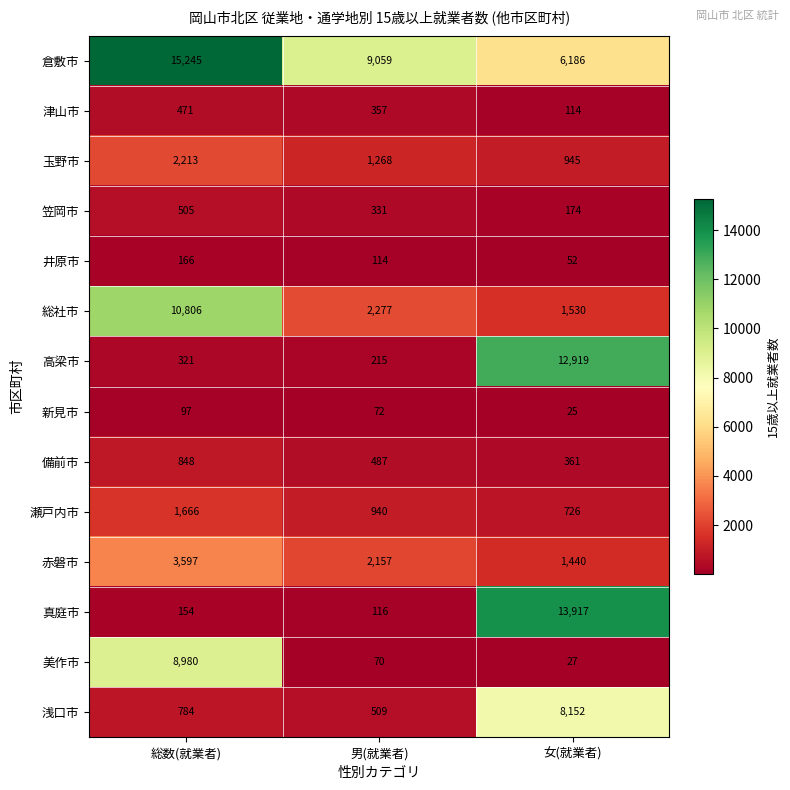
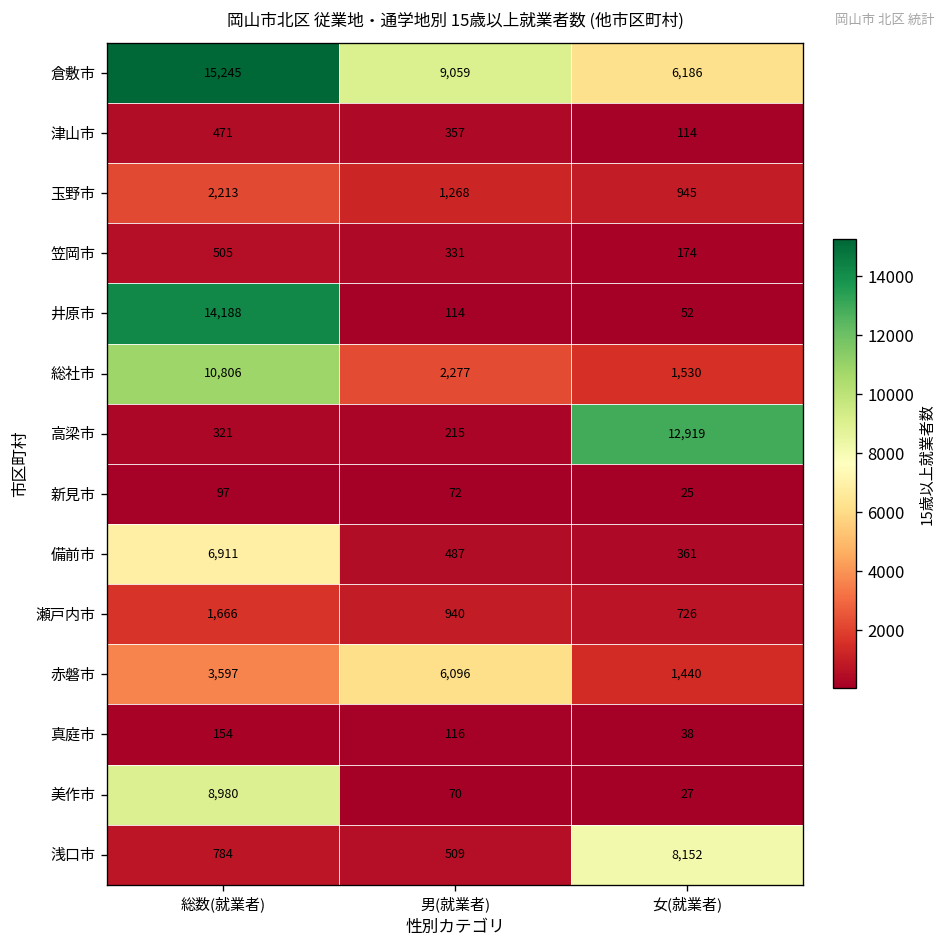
井原市, 総数(就業者): 166 -> 14,188
備前市, 総数(就業者): 848 -> 6,911
赤磐市, 男(就業者): 2,157 -> 6,096
真庭市, 女(就業者): 13,917 -> 38
